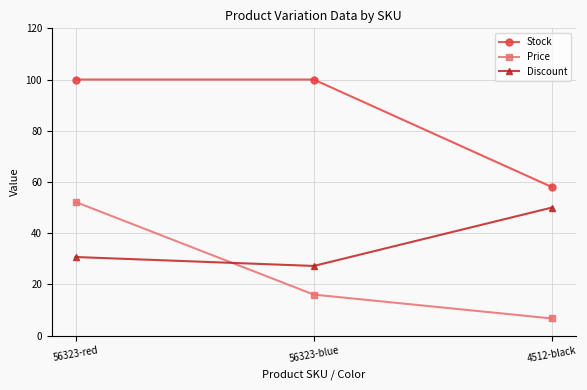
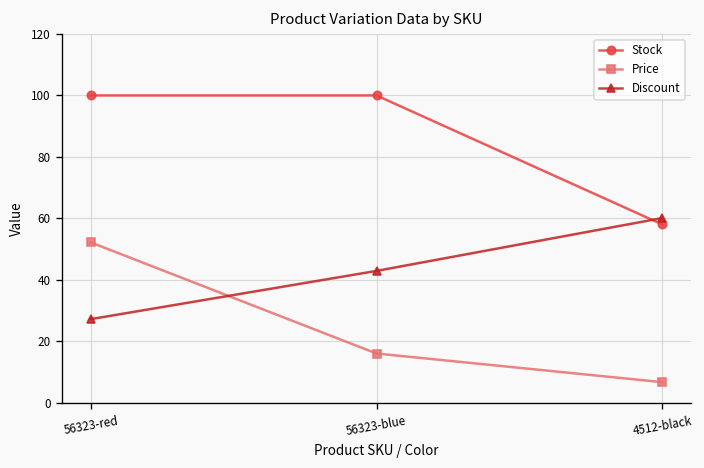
Discount, 56323-red: 31 -> 27
Discount, 56323-blue: 27 -> 43
Discount, 4512-black: 50 -> 60
